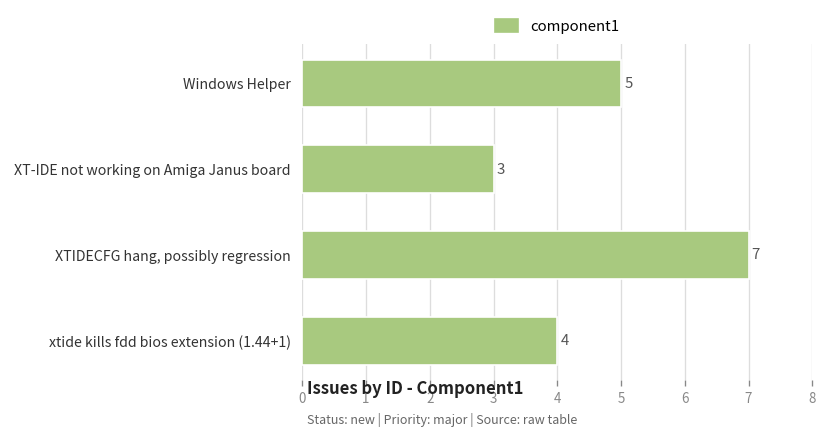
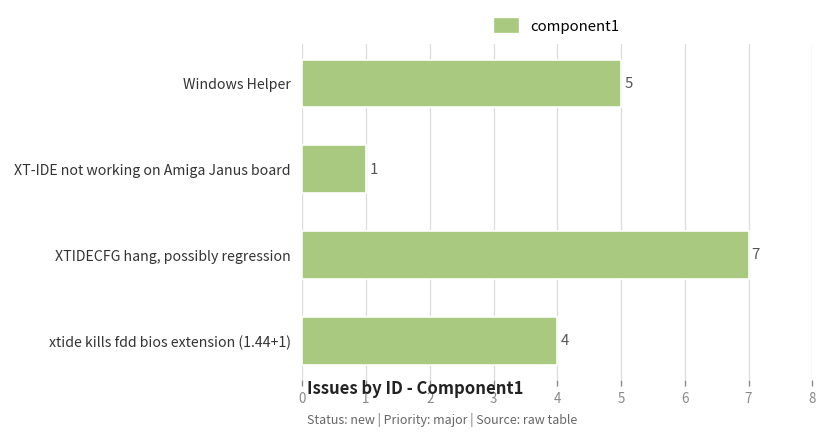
XT-IDE not working on Amiga Janus board: 3 -> 1
